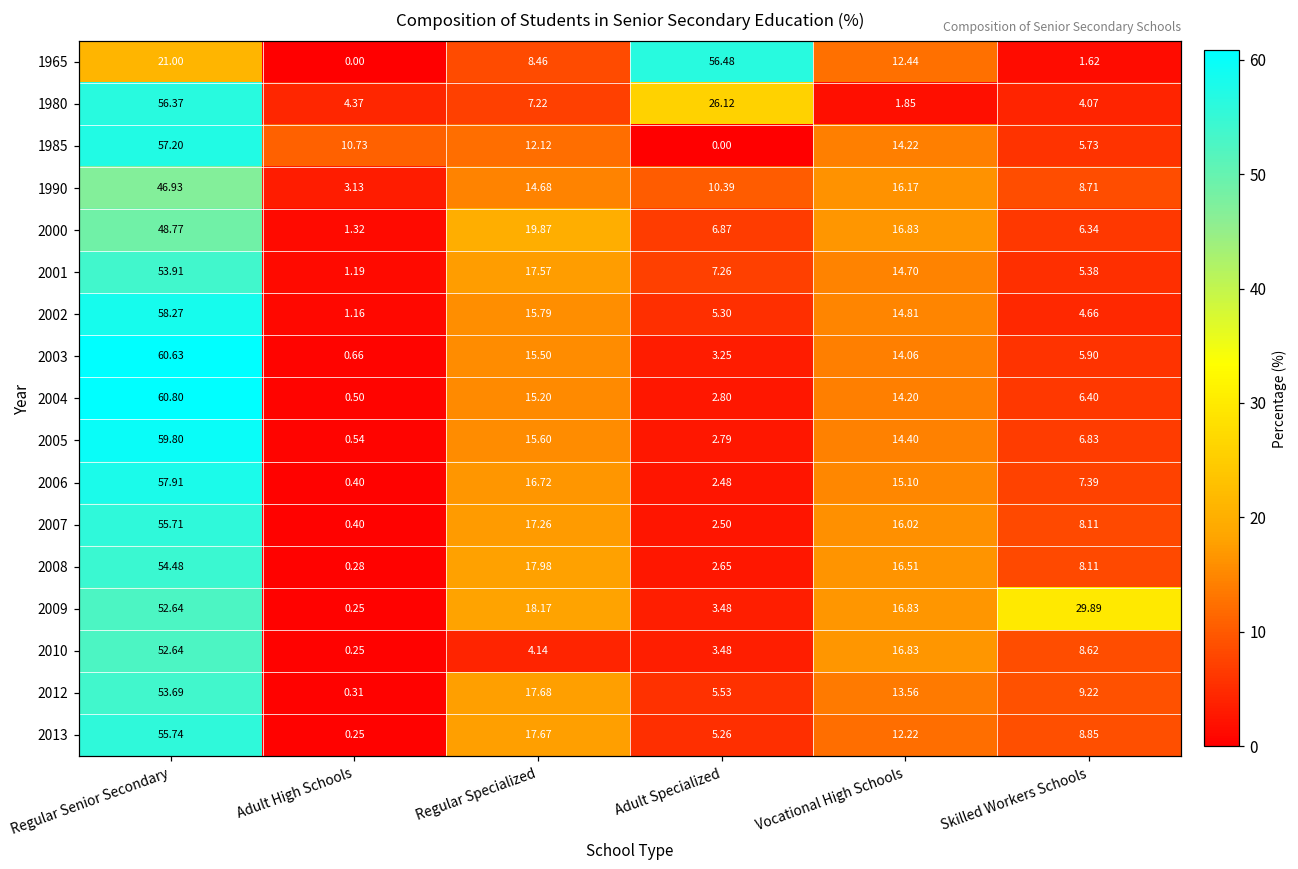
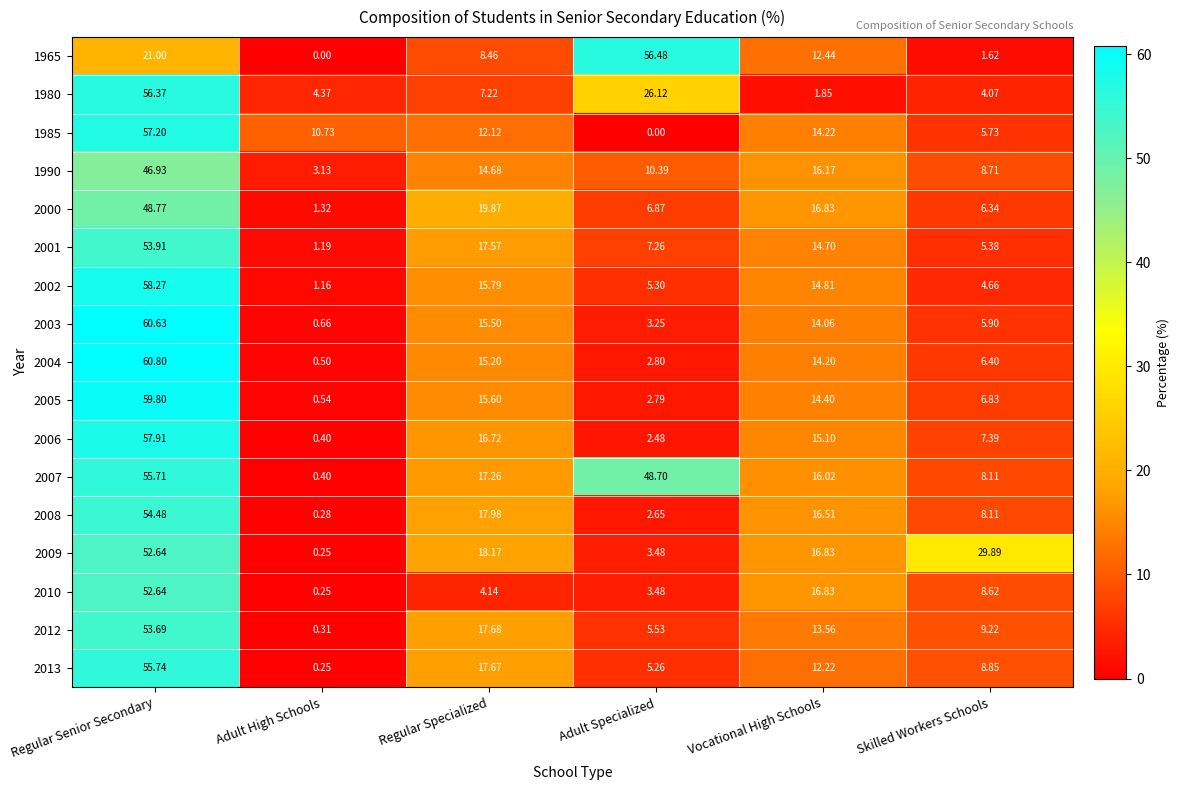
2007, Adult Specialized: 2.50 -> 48.70
